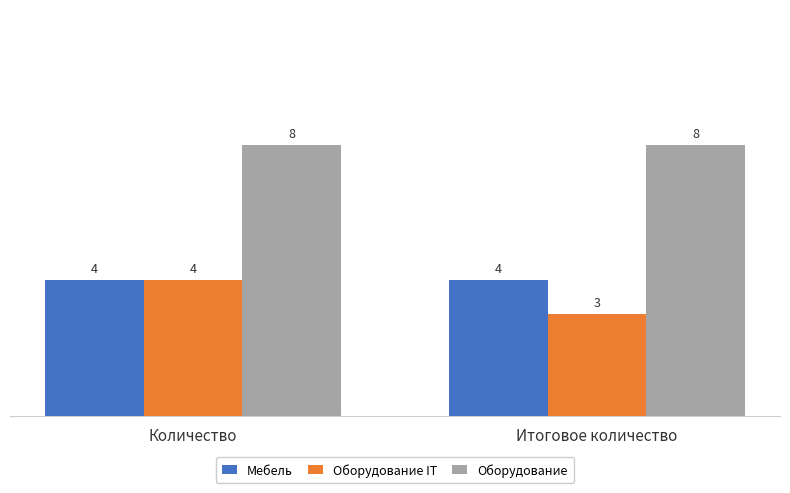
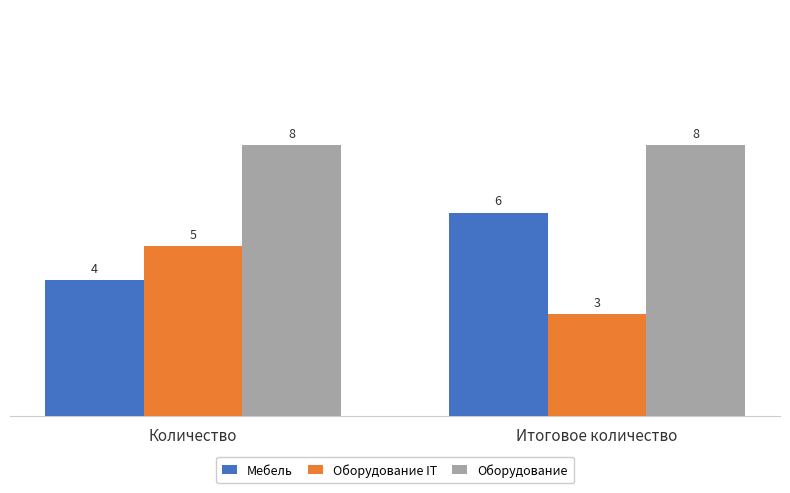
Оборудование IT, Количество: 4 -> 5
Мебель, Итоговое количество: 4 -> 6
